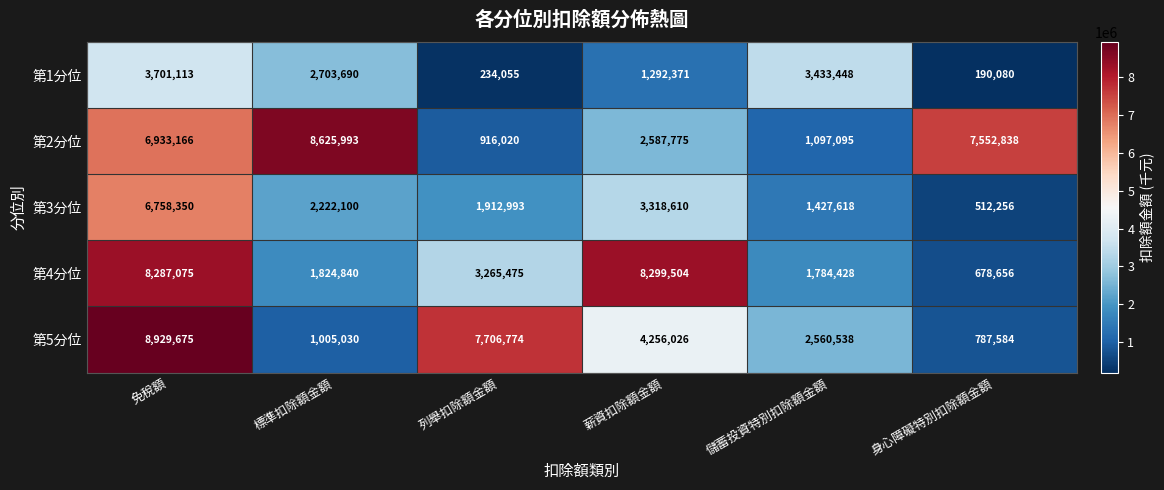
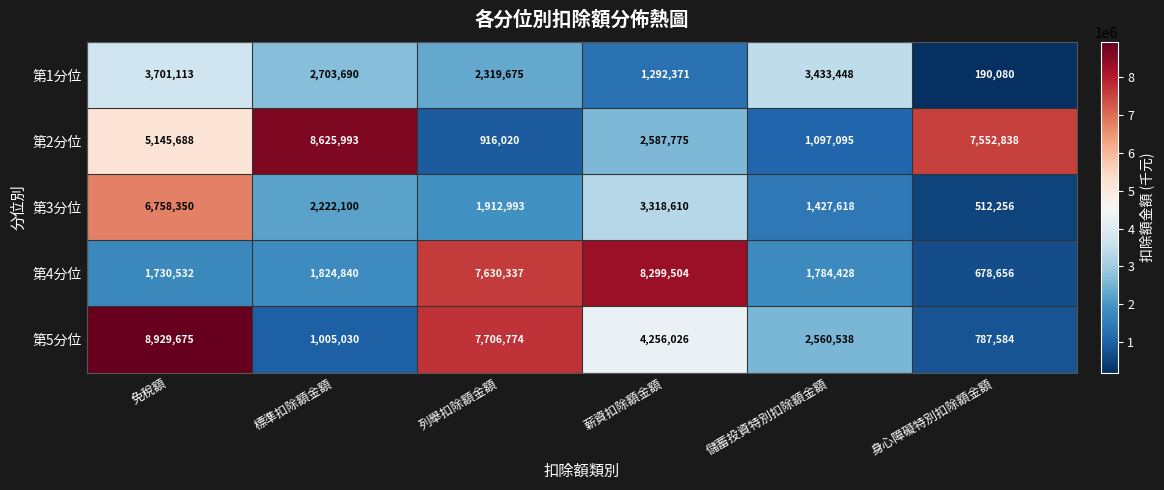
第1分位, 列舉扣除額金額: 234,055 -> 2,319,675
第2分位, 免稅額: 6,933,166 -> 5,145,688
第4分位, 免稅額: 8,287,075 -> 1,730,532
第4分位, 列舉扣除額金額: 3,265,475 -> 7,630,337
